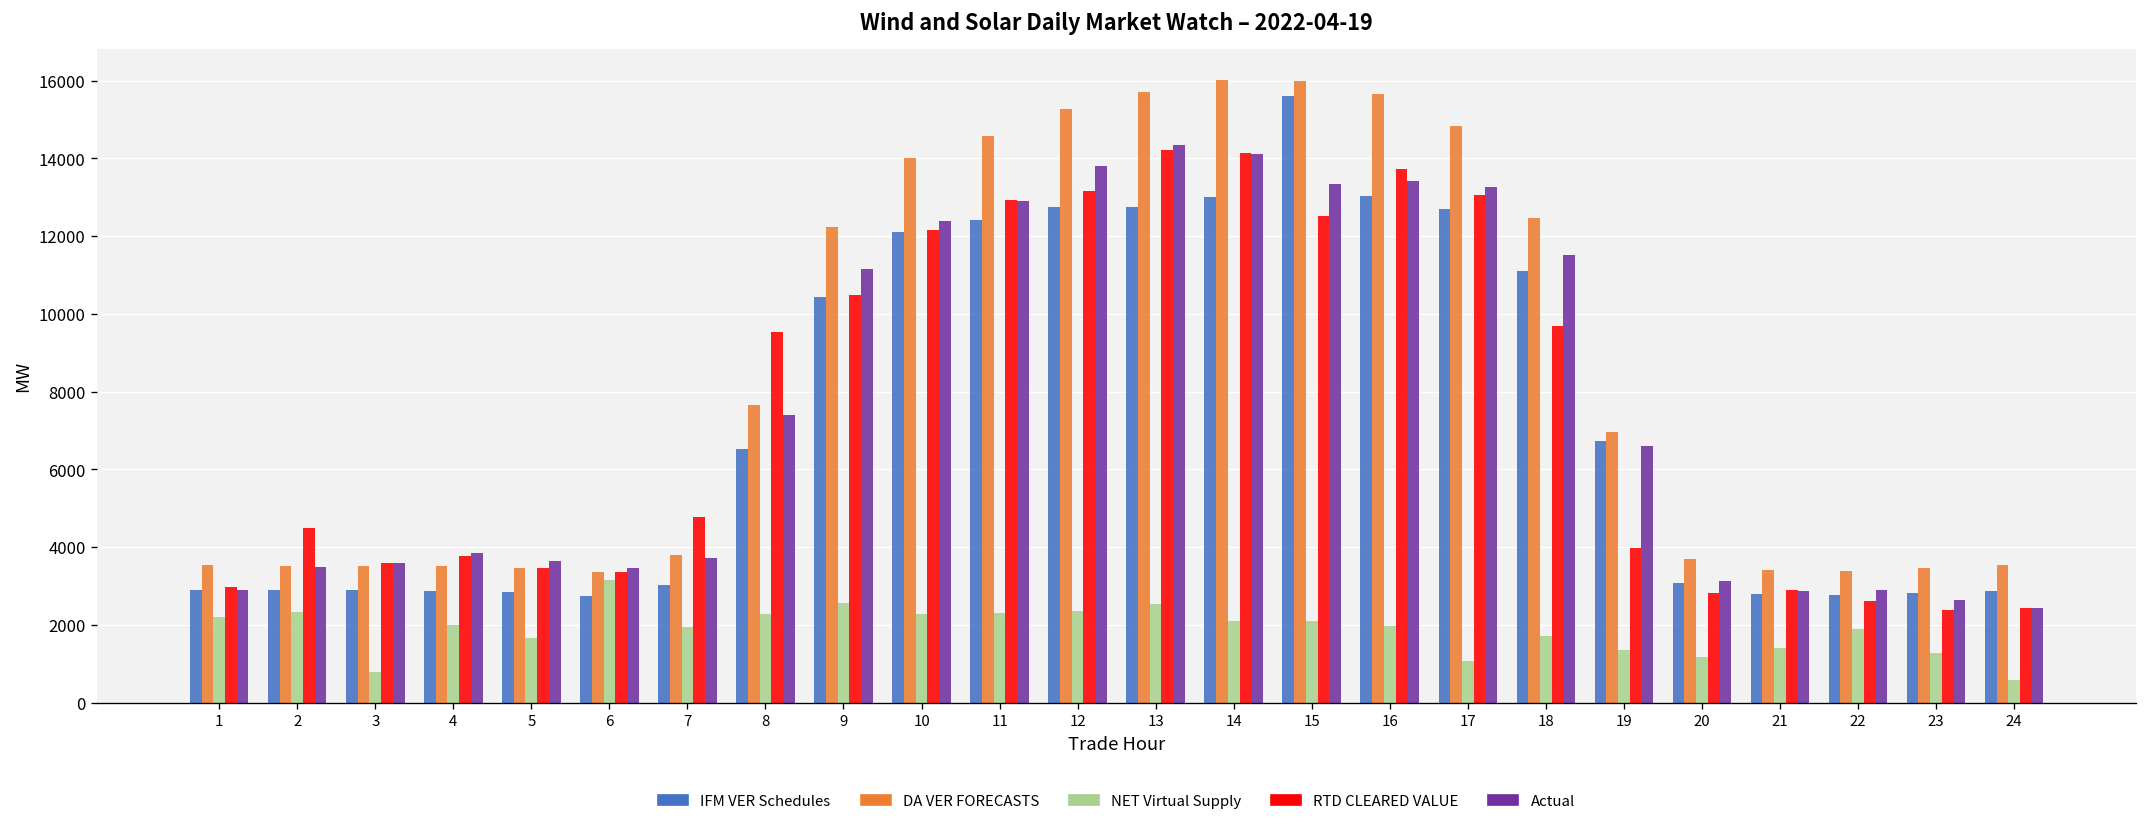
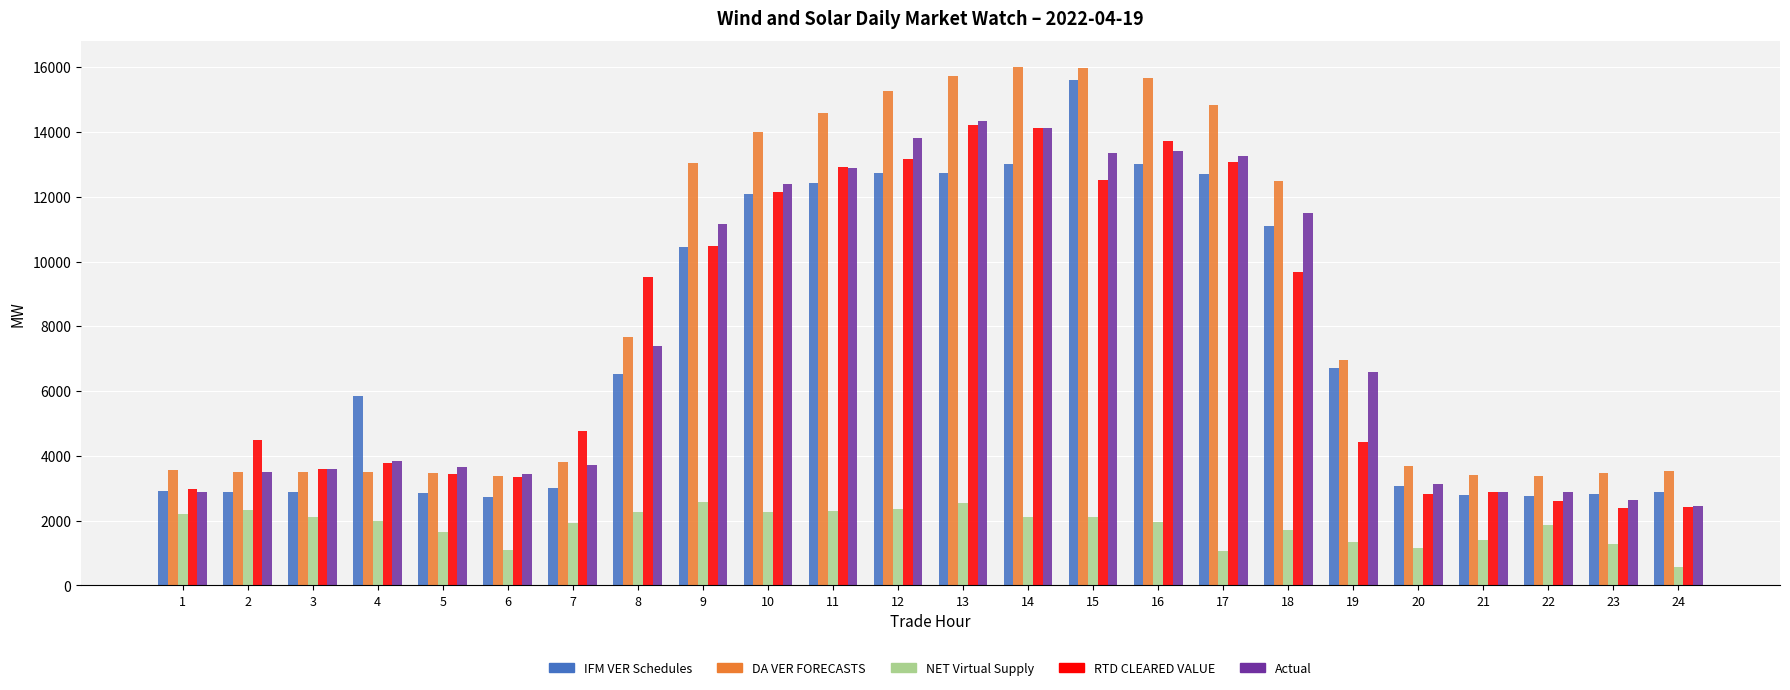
NET Virtual Supply, 3: 800 -> 2100
IFM VER Schedules, 4: 2900 -> 5800
NET Virtual Supply, 6: 3100 -> 1100
DA VER FORECASTS, 9: 12200 -> 13000
RTD CLEARED VALUE, 19: 4000 -> 4400
